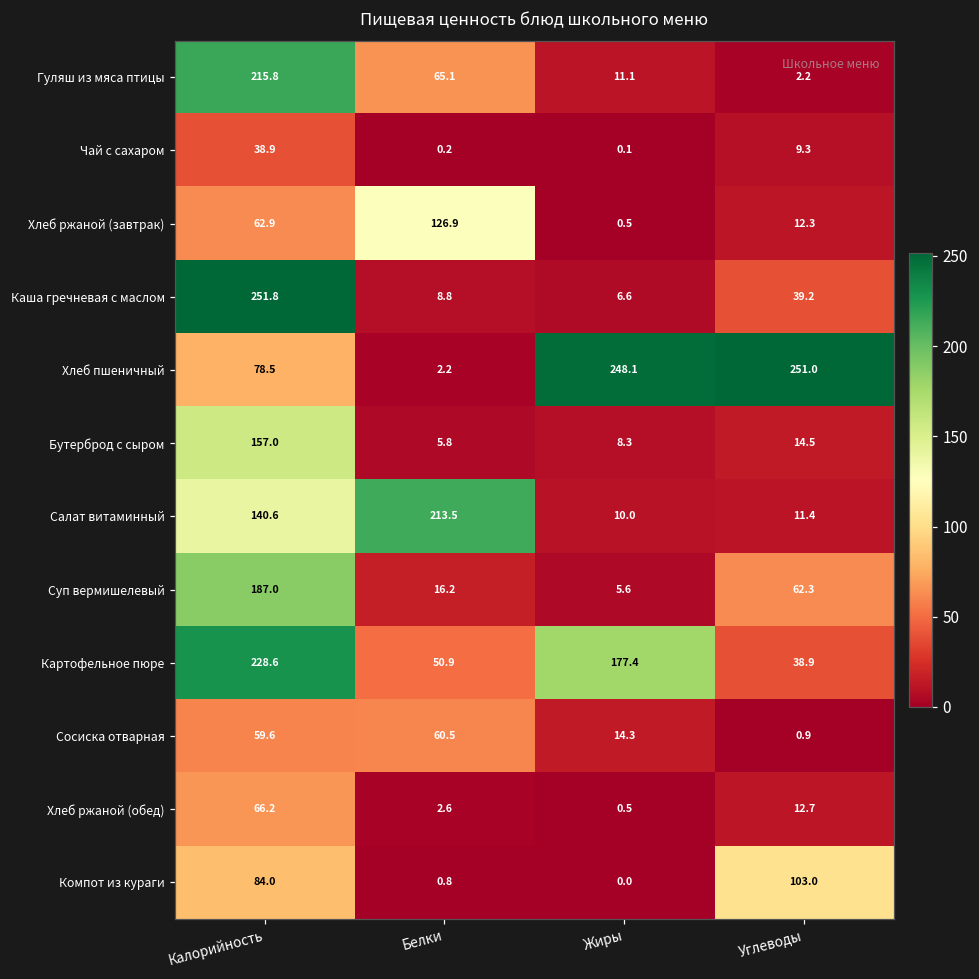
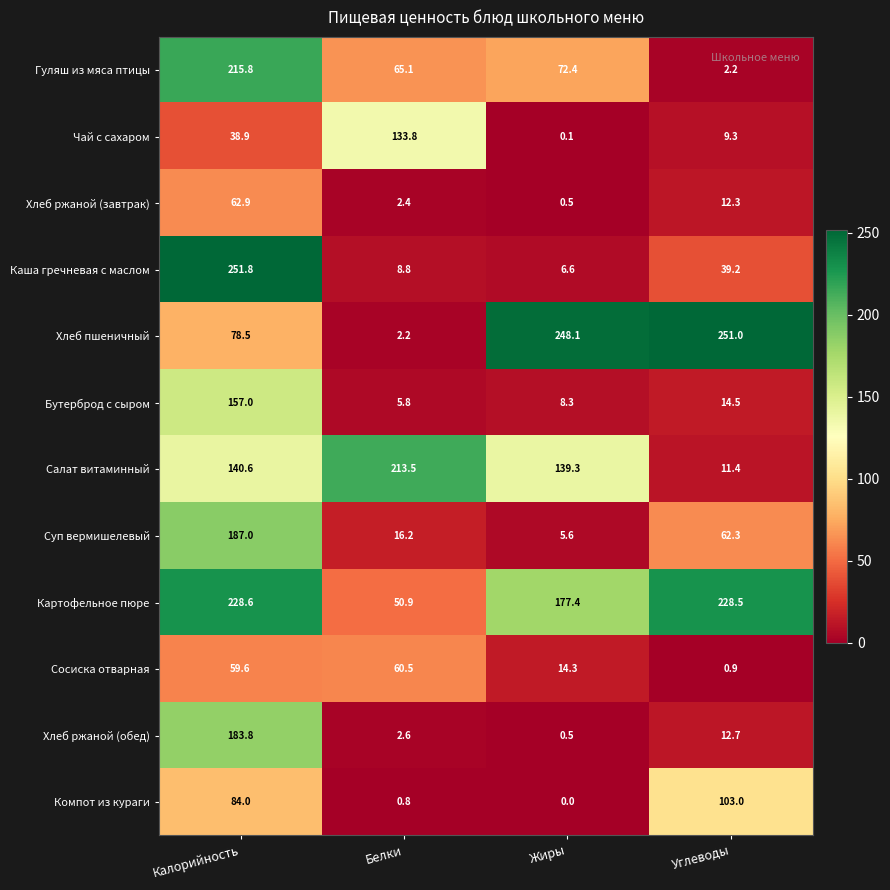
Гуляш из мяса птицы, Жиры: 11.1 -> 72.4
Чай с сахаром, Белки: 0.2 -> 133.8
Хлеб ржаной (завтрак), Белки: 126.9 -> 2.4
Салат витаминный, Жиры: 10.0 -> 139.3
Картофельное пюре, Углеводы: 38.9 -> 228.5
Хлеб ржаной (обед), Калорийность: 66.2 -> 183.8
